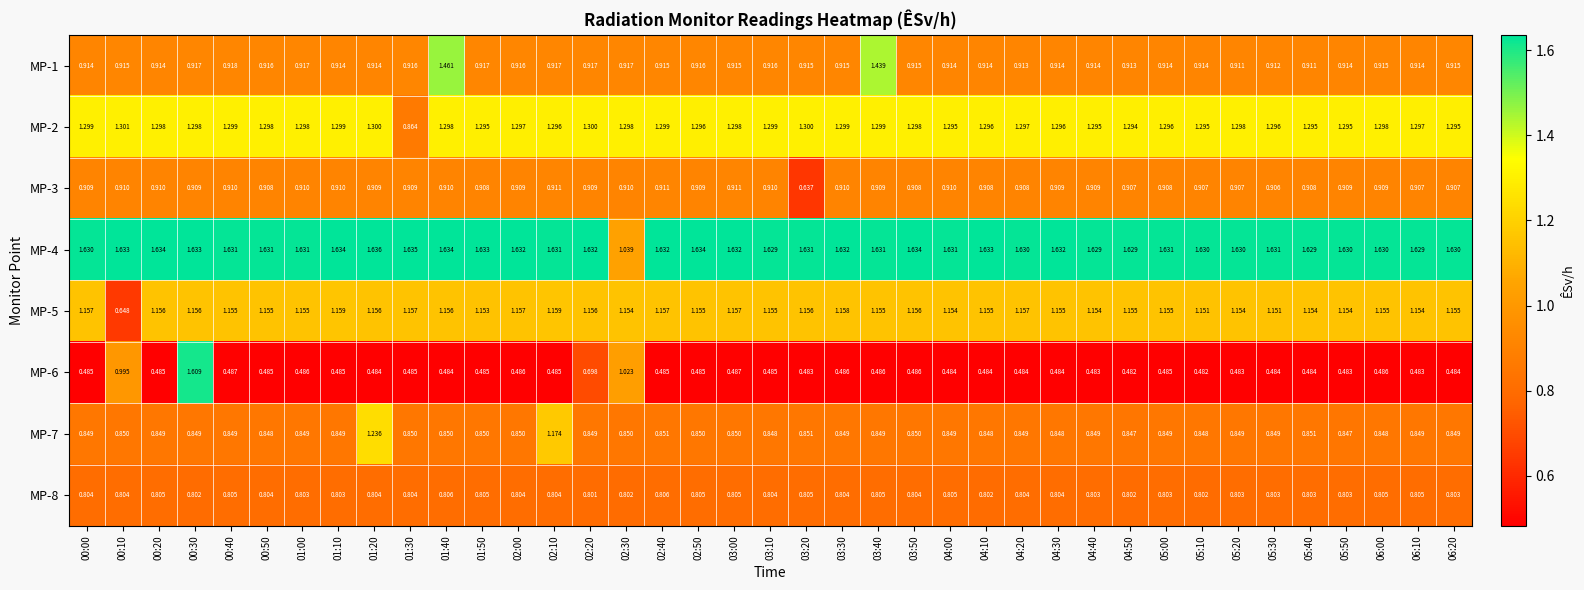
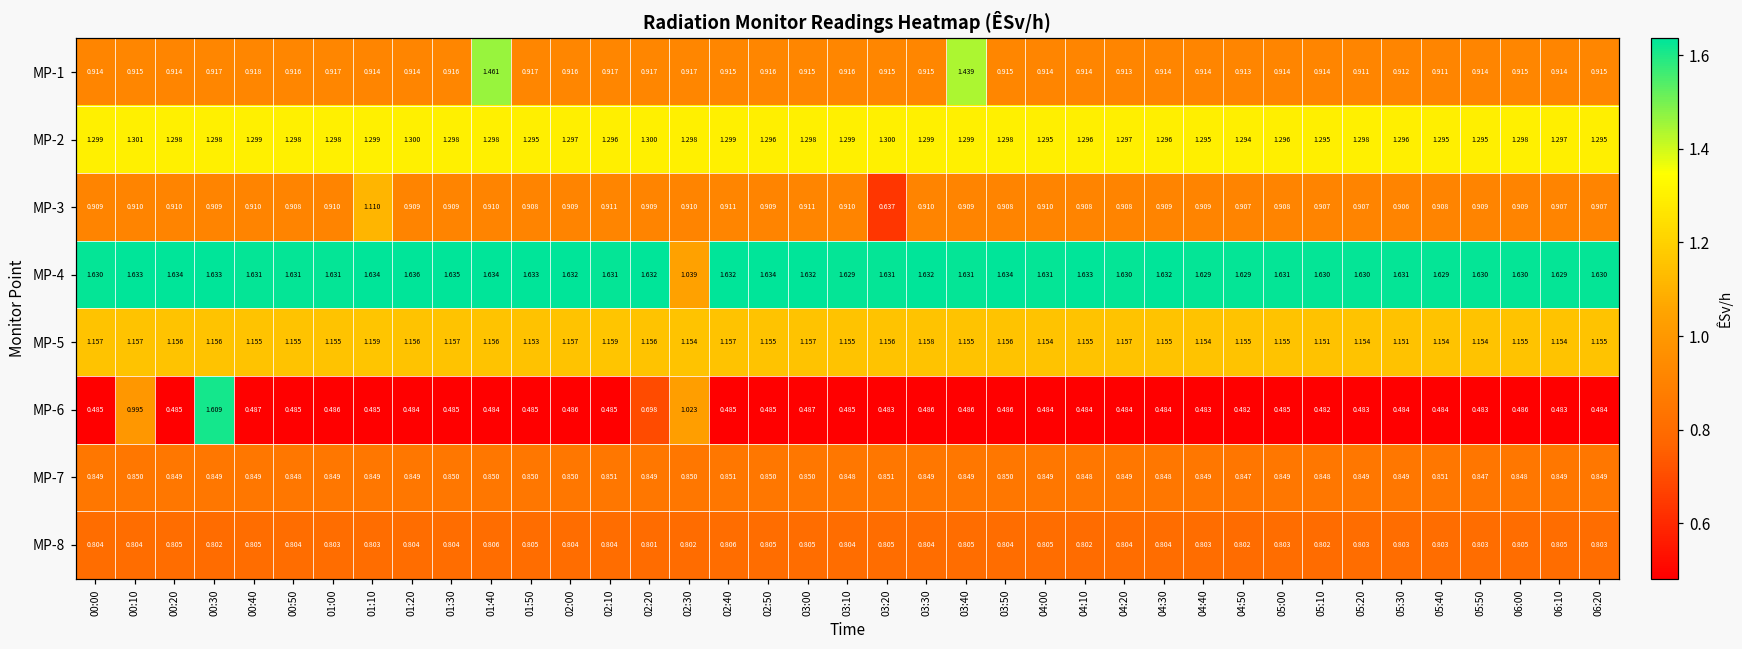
MP-2, 01:30: 0.864 -> 1.298
MP-3, 01:10: 0.910 -> 1.110
MP-5, 00:10: 0.648 -> 1.157
MP-7, 01:20: 1.236 -> 0.849
MP-7, 02:10: 1.174 -> 0.851
